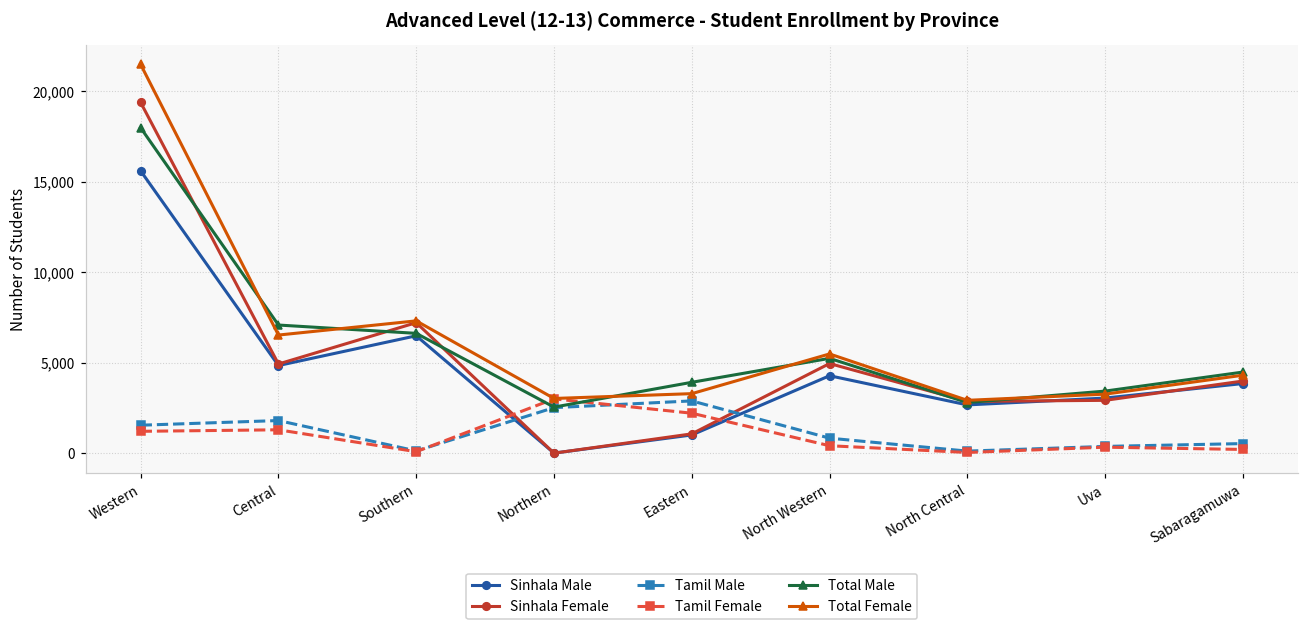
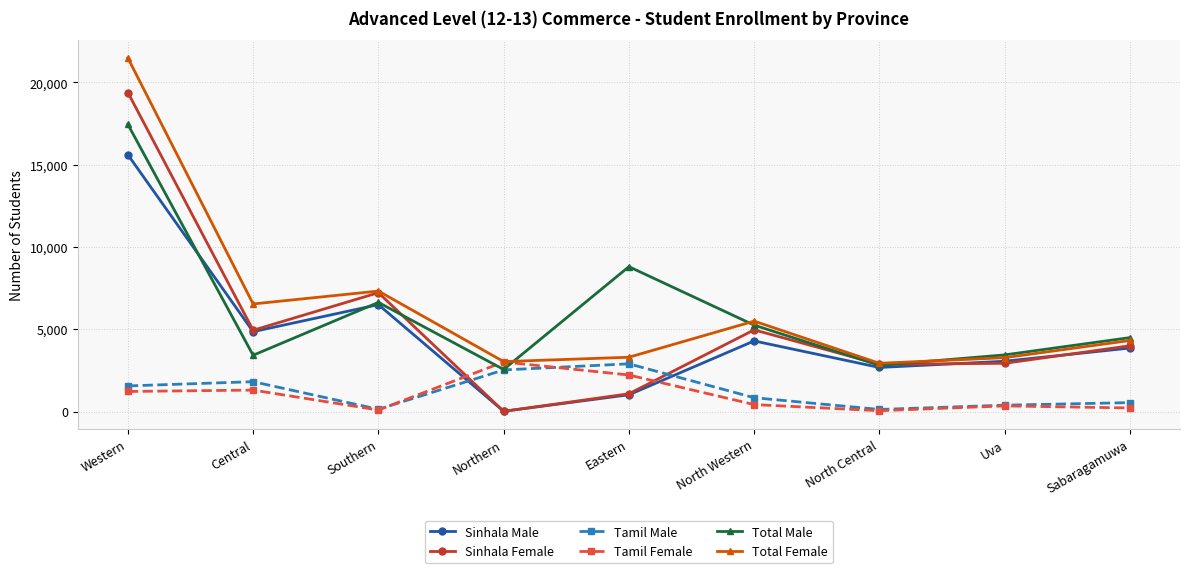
Total Male, Western: 18,000 -> 17,400
Total Male, Central: 7,100 -> 3,400
Total Male, Eastern: 3,900 -> 8,800
